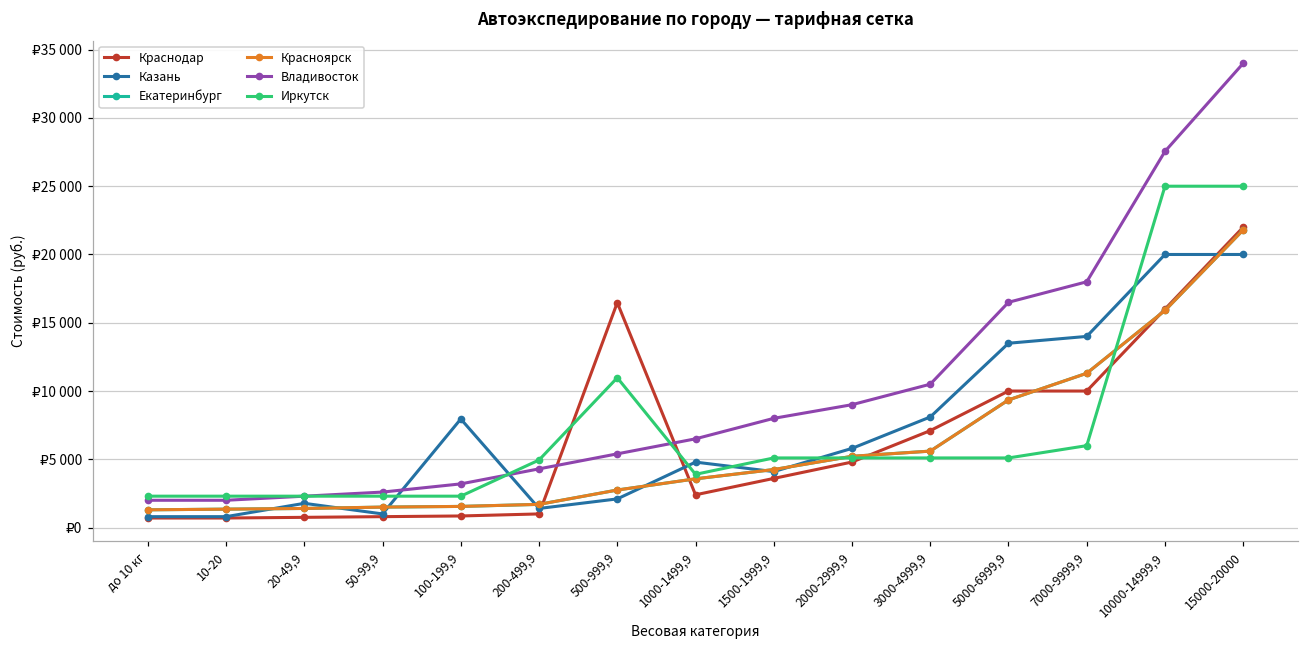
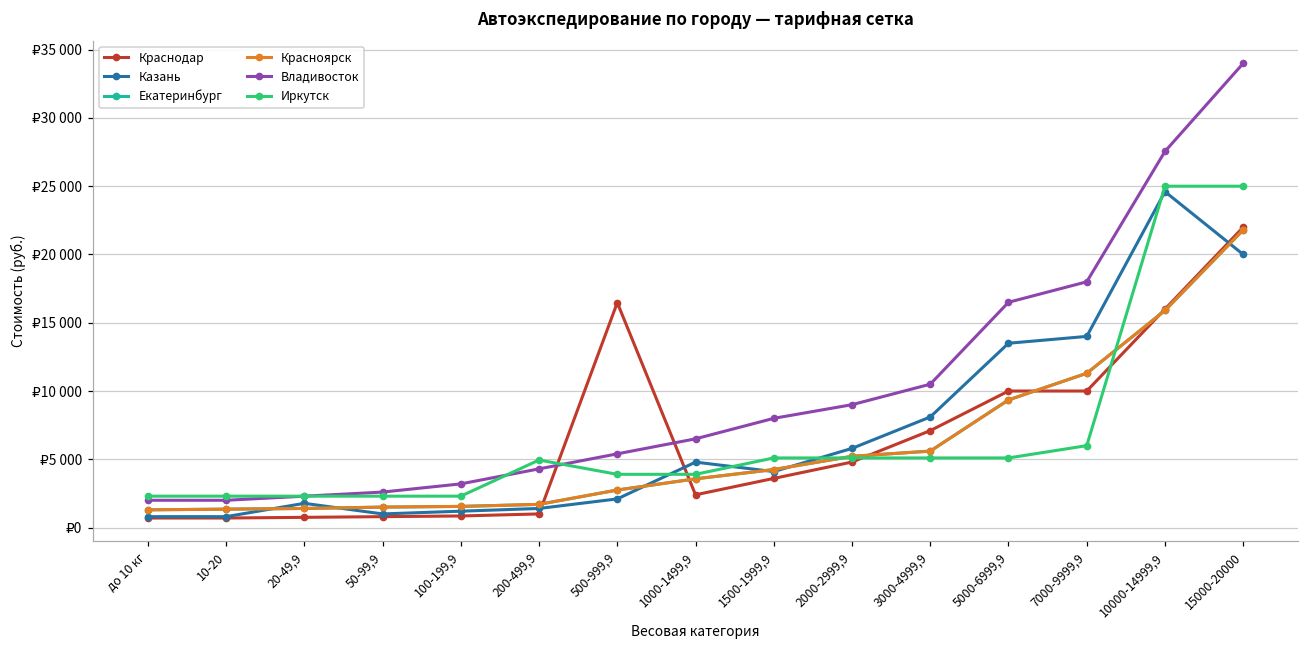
Казань, 100-199,9: ₽8000 -> ₽1200
Иркутск, 500-999,9: ₽11000 -> ₽3900
Казань, 10000-14999,9: ₽20000 -> ₽24600
